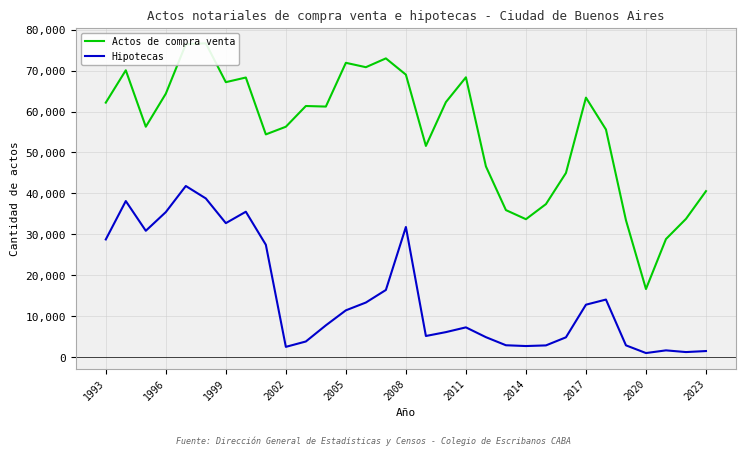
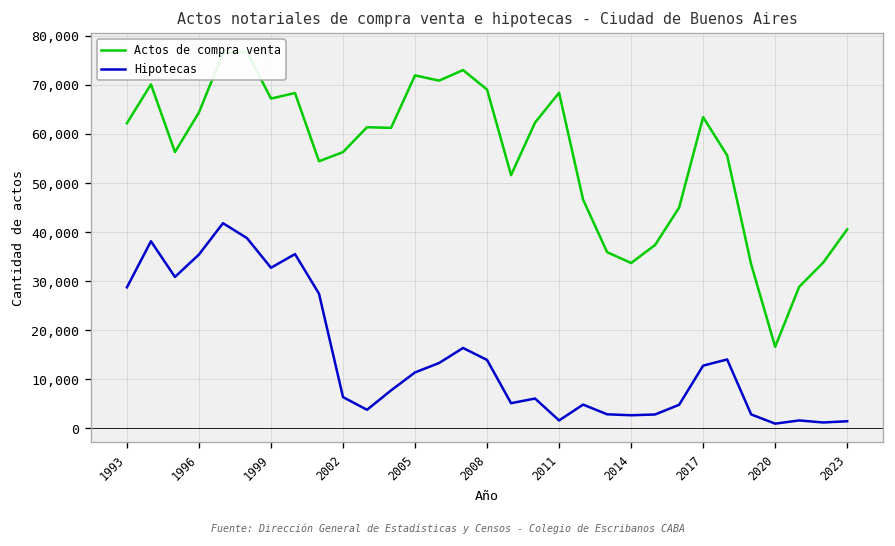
Hipotecas, 2002: 2,000 -> 6,000
Hipotecas, 2008: 32,000 -> 14,000
Hipotecas, 2011: 7,000 -> 2,000
